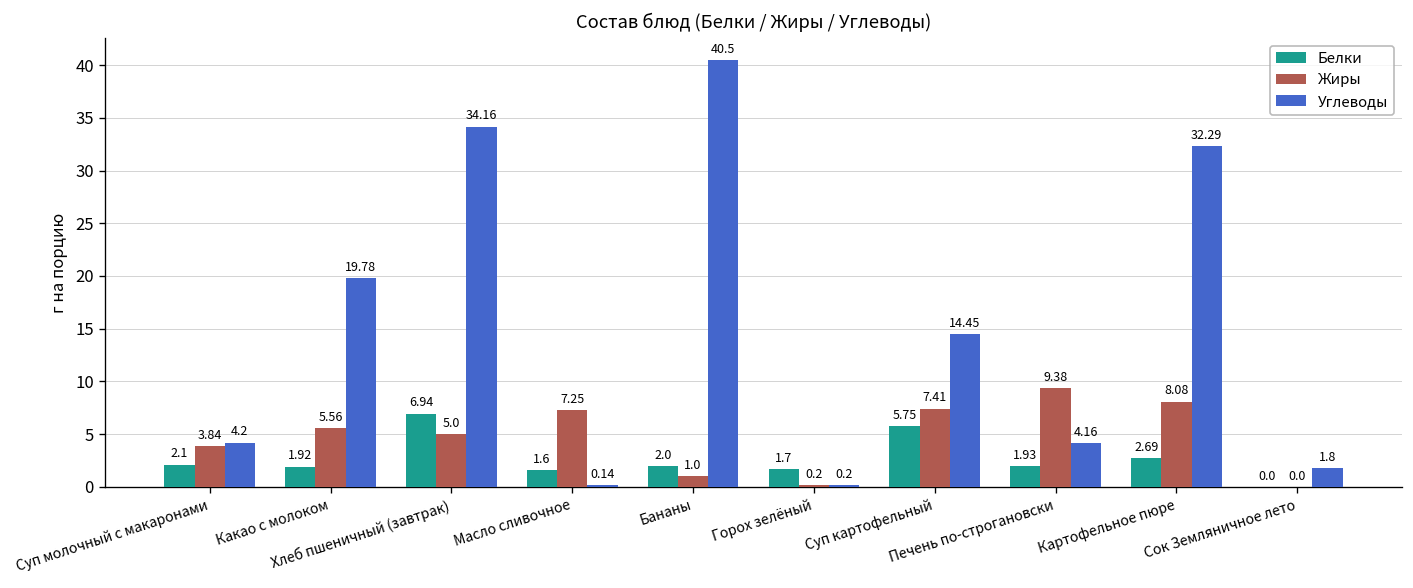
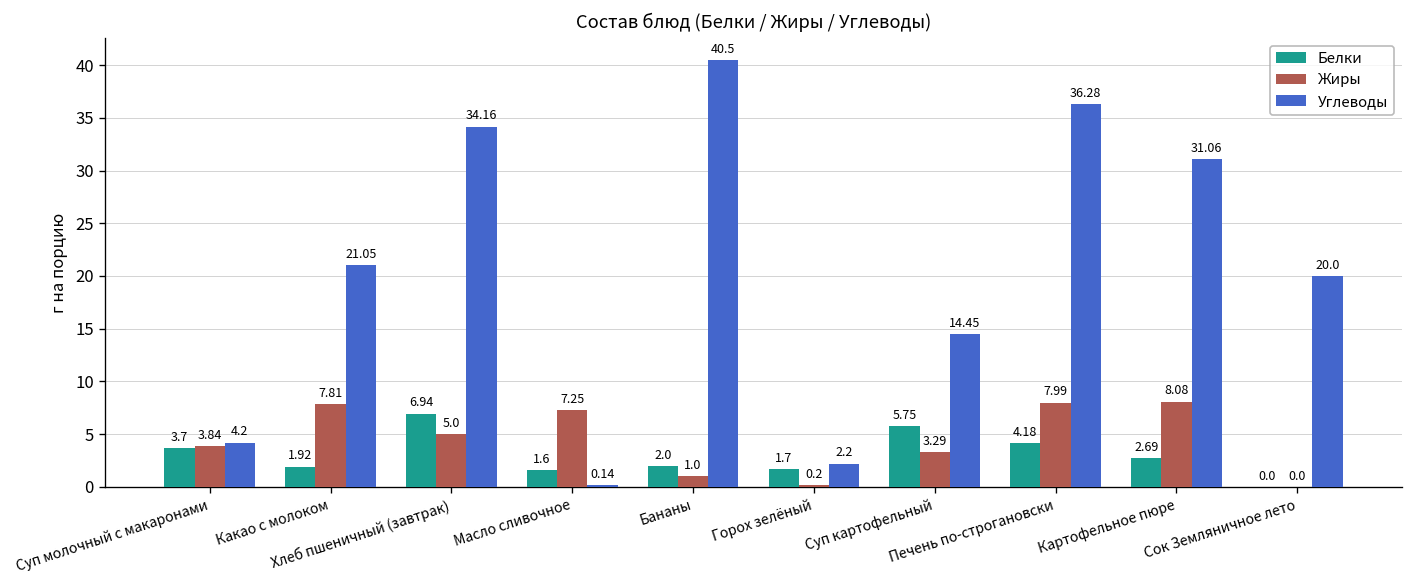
Белки, Суп молочный с макаронами: 2.1 -> 3.7
Жиры, Какао с молоком: 5.56 -> 7.81
Углеводы, Какао с молоком: 19.78 -> 21.05
Углеводы, Горох зелёный: 0.2 -> 2.2
Жиры, Суп картофельный: 7.41 -> 3.29
Белки, Печень по-строгановски: 1.93 -> 4.18
Жиры, Печень по-строгановски: 9.38 -> 7.99
Углеводы, Печень по-строгановски: 4.16 -> 36.28
Углеводы, Картофельное пюре: 32.29 -> 31.06
Углеводы, Сок Земляничное лето: 1.8 -> 20.0
